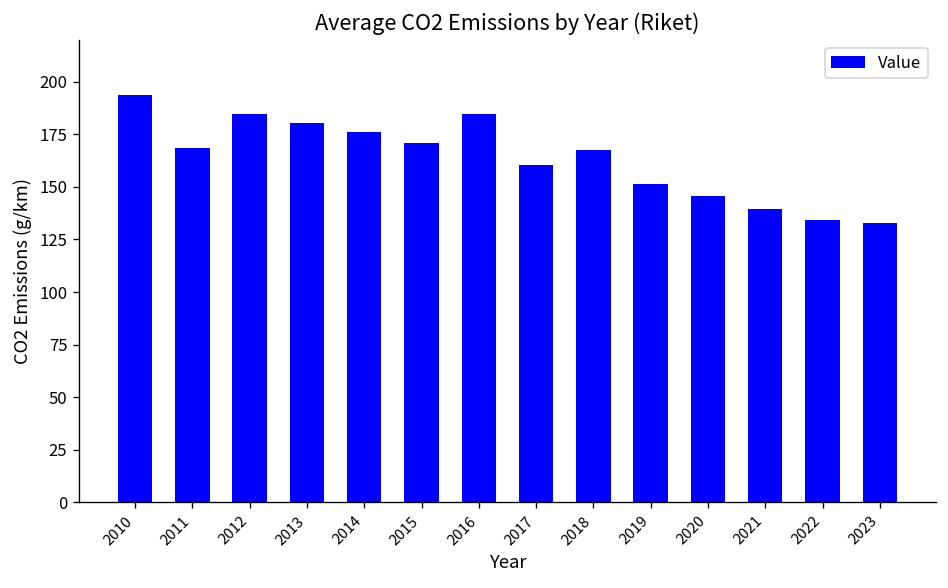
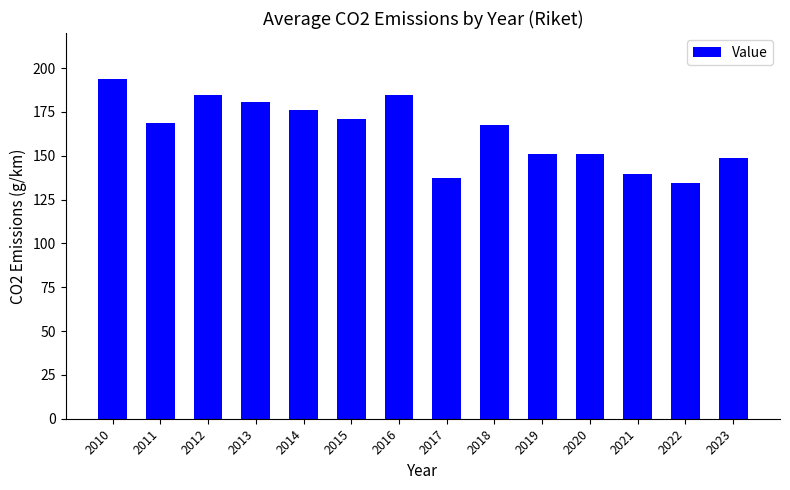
2017: 160 -> 137
2020: 146 -> 151
2023: 133 -> 148
